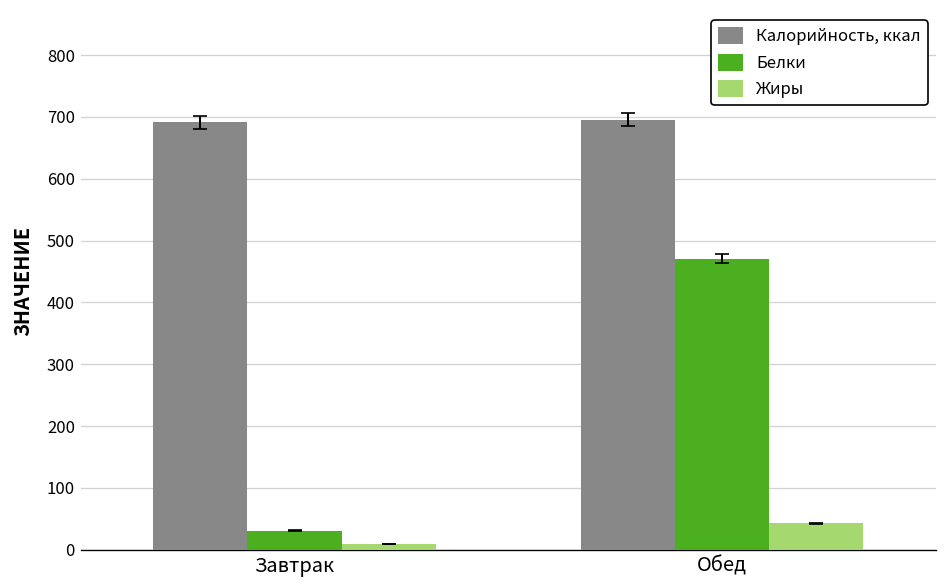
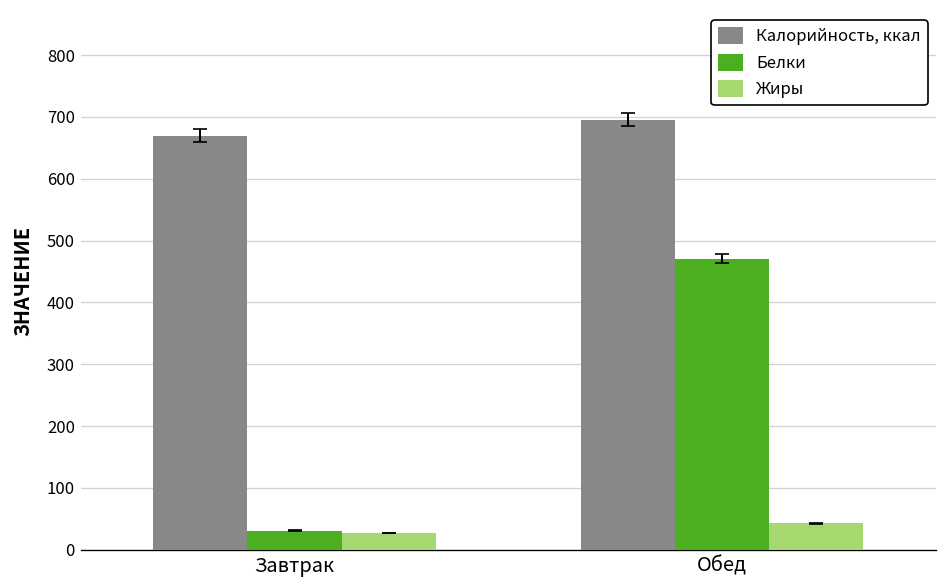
Калорийность, ккал, Завтрак: 690 -> 670
Жиры, Завтрак: 10 -> 30
